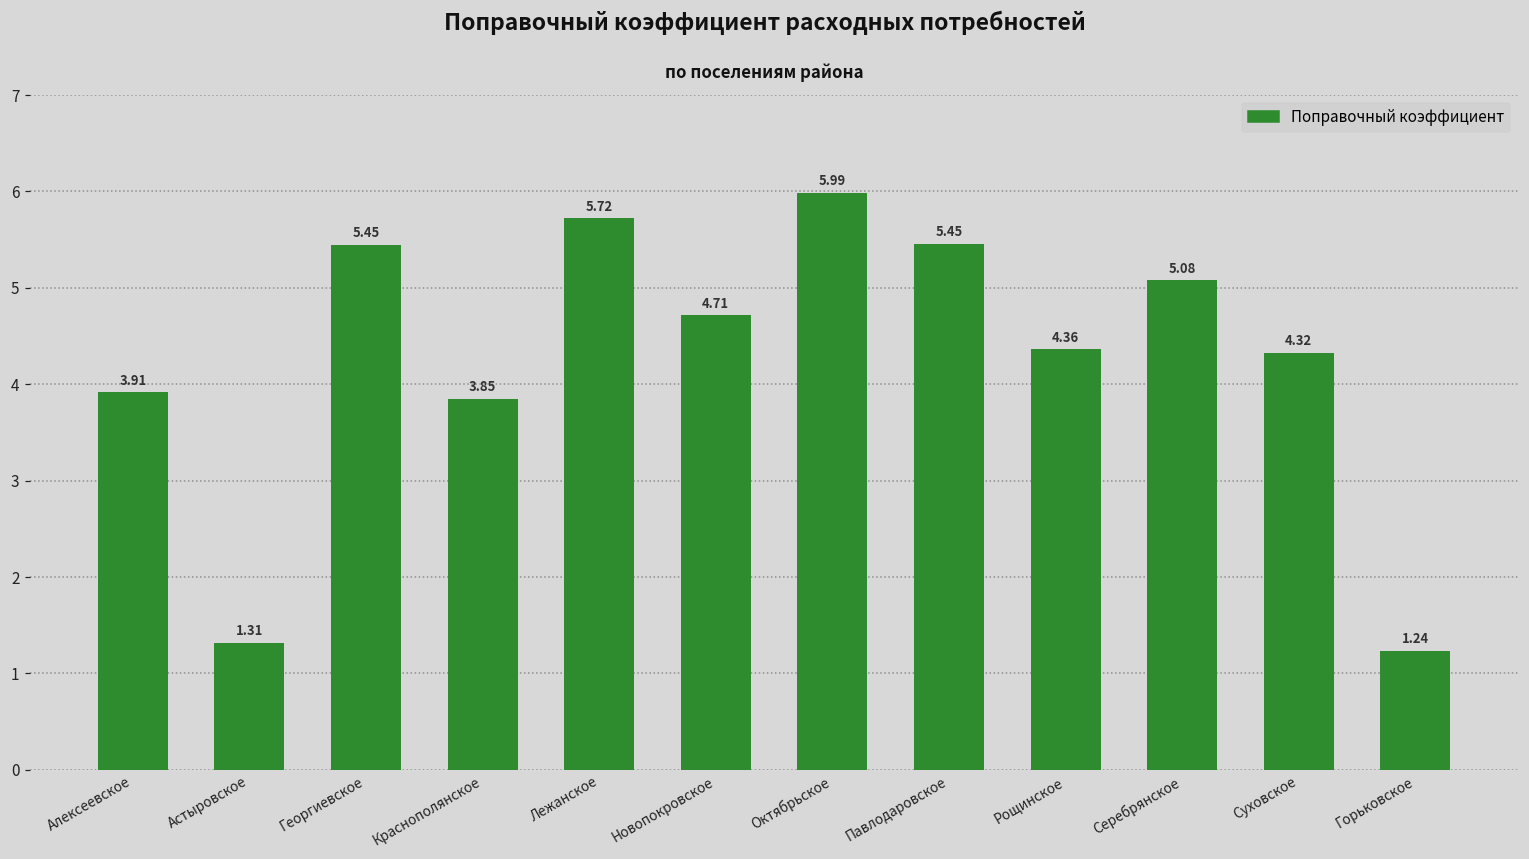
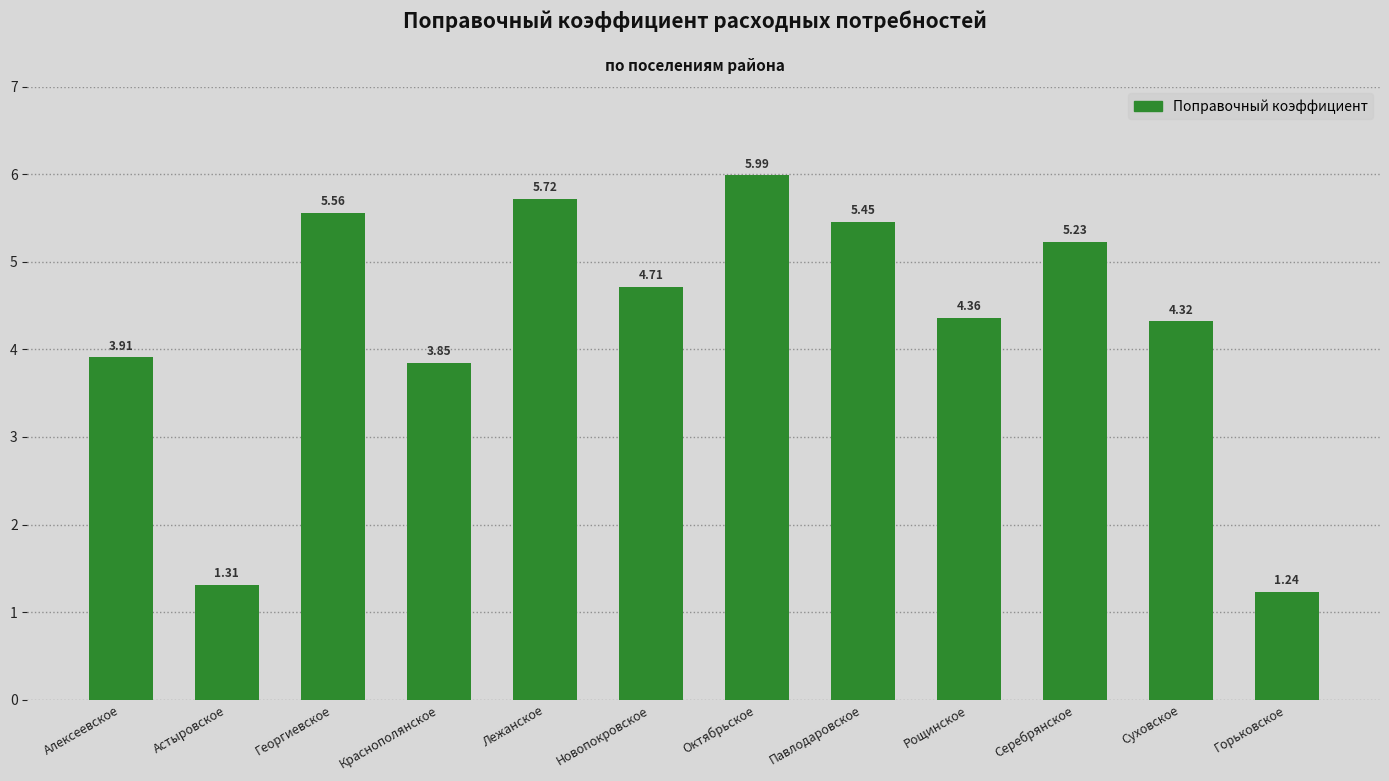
Георгиевское: 5.45 -> 5.56
Серебрянское: 5.08 -> 5.23
